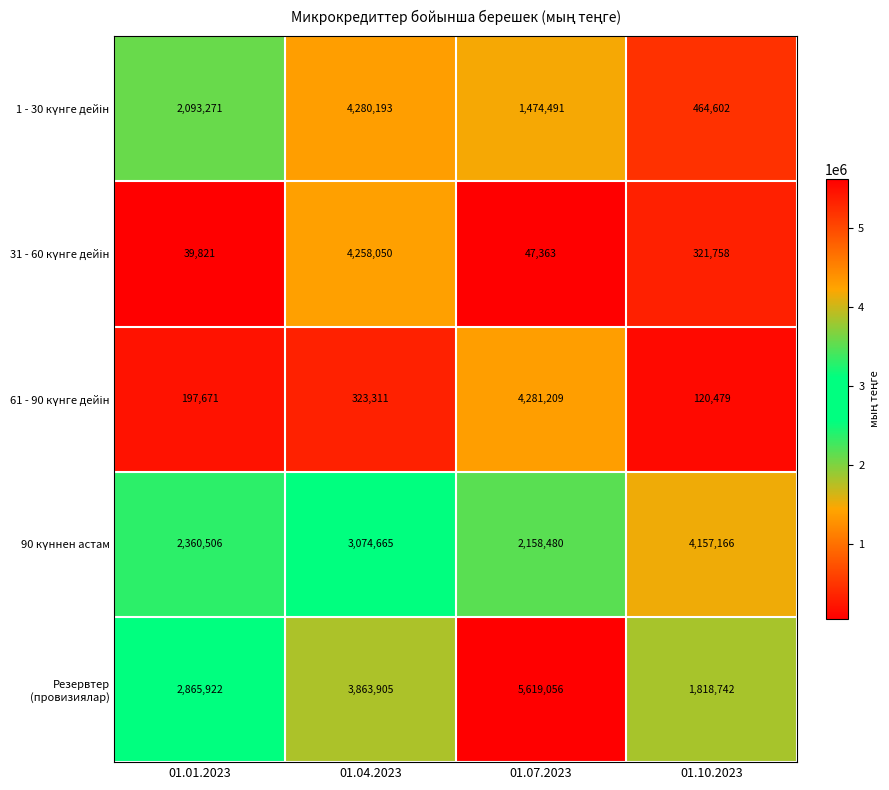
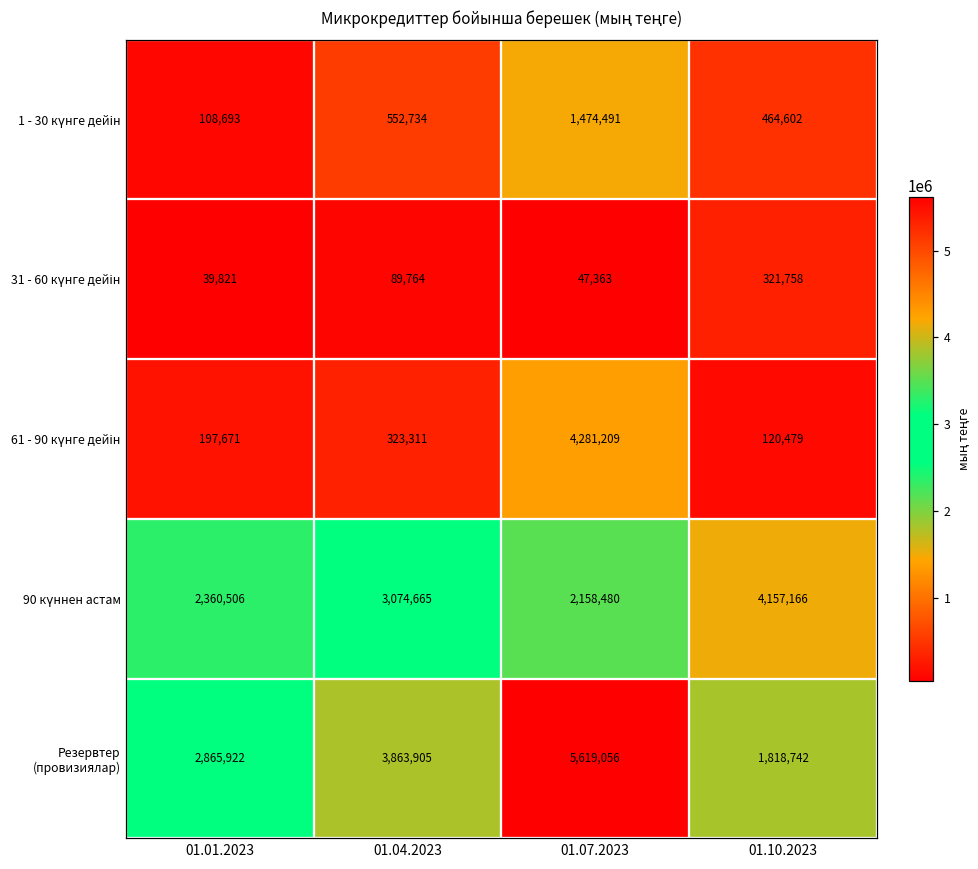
1 - 30 күнге дейін, 01.01.2023: 2,093,271 -> 108,693
1 - 30 күнге дейін, 01.04.2023: 4,280,193 -> 552,734
31 - 60 күнге дейін, 01.04.2023: 4,258,050 -> 89,764
